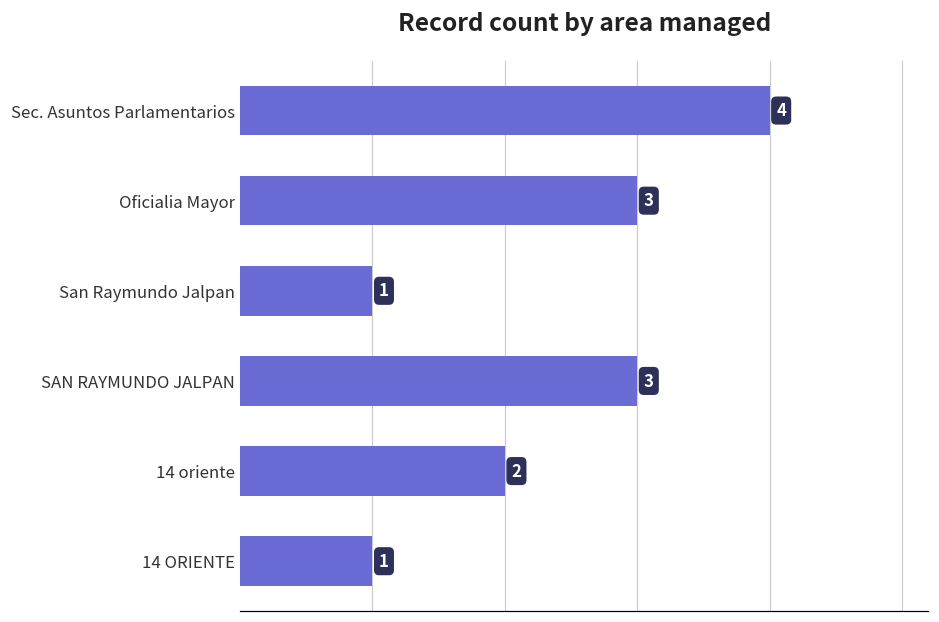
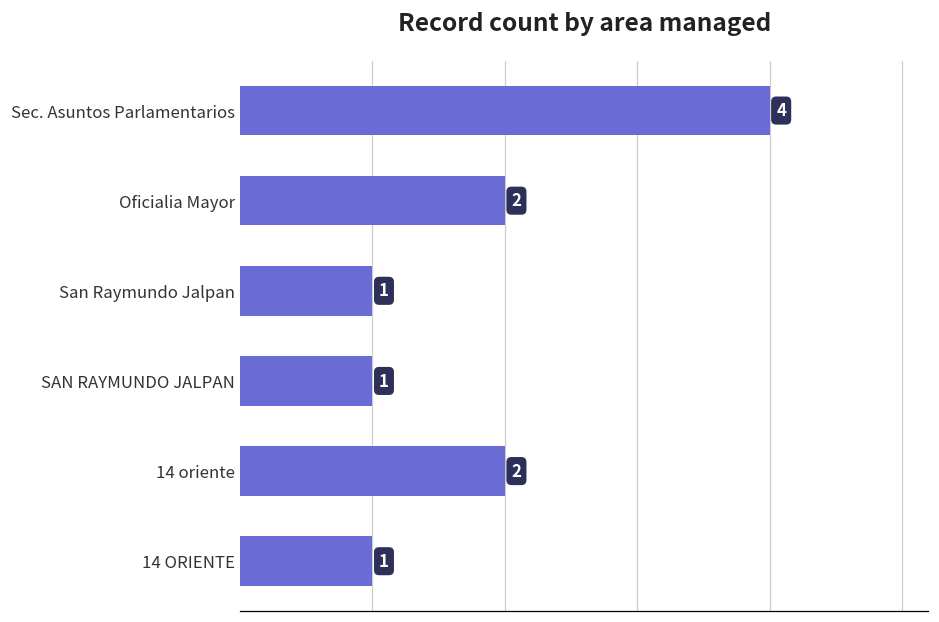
Oficialia Mayor: 3 -> 2
SAN RAYMUNDO JALPAN: 3 -> 1
